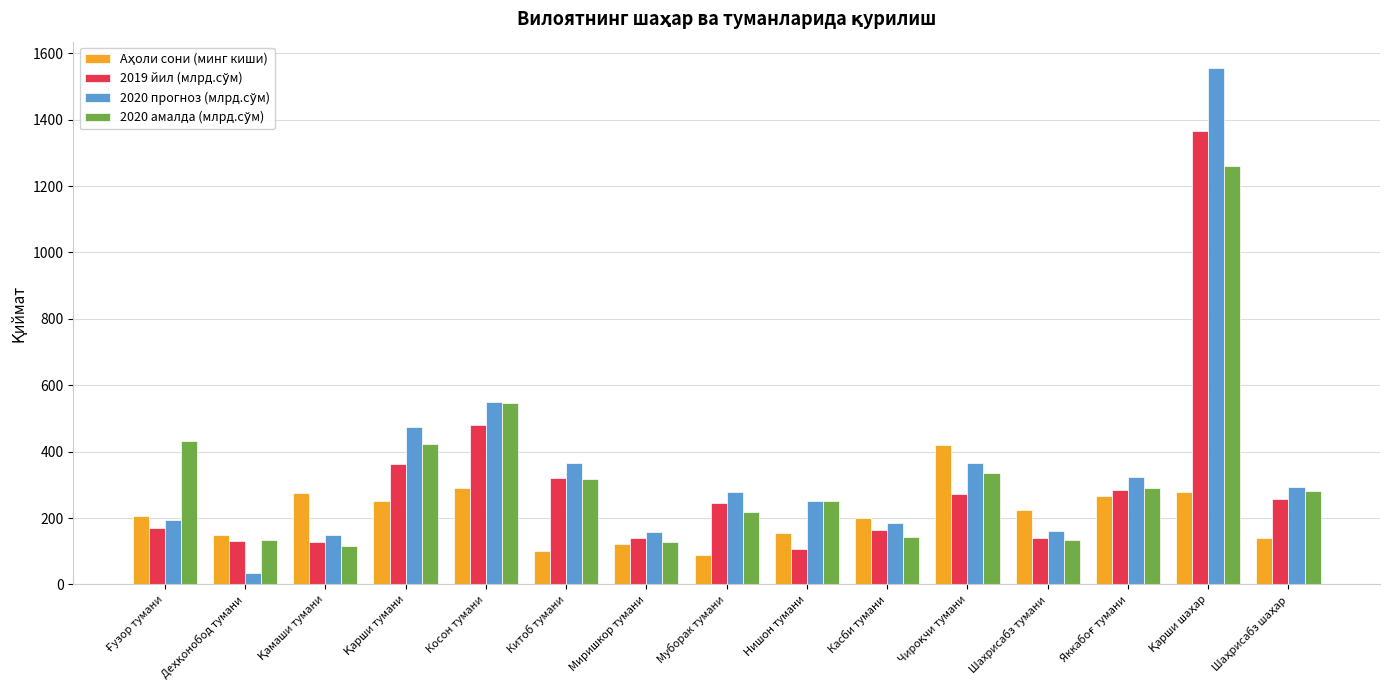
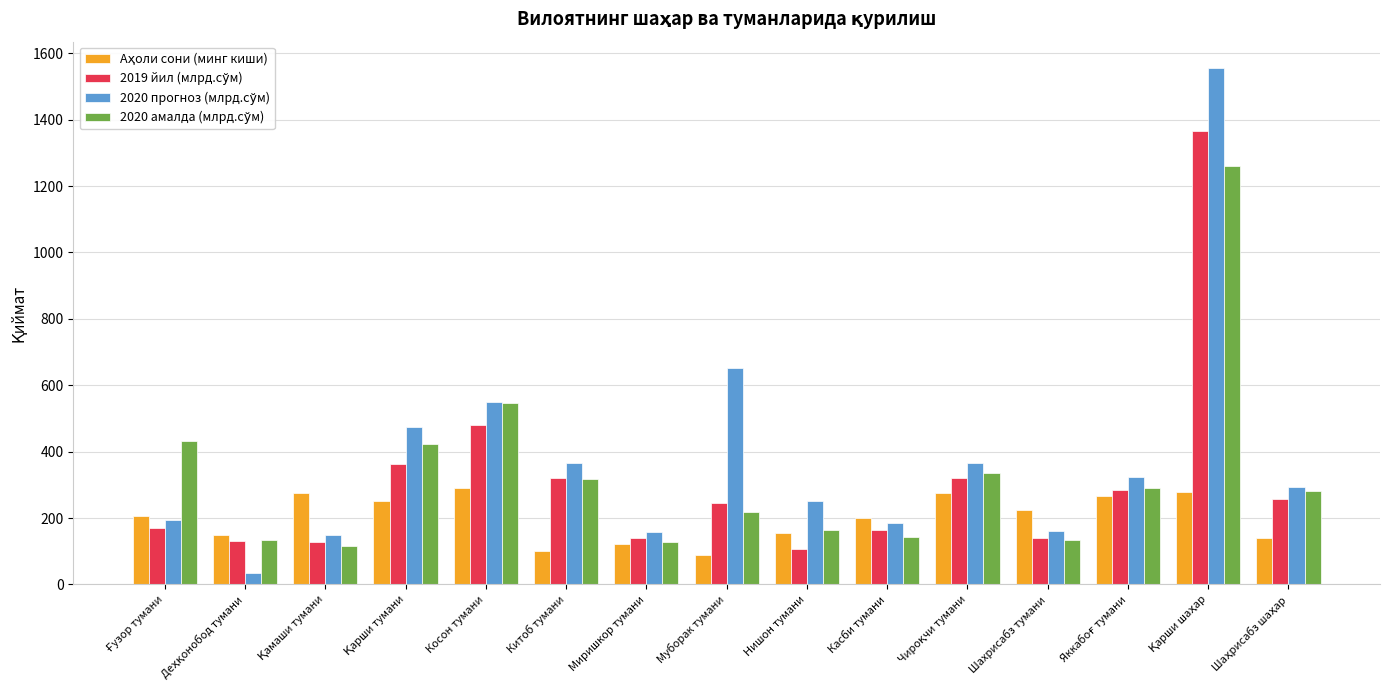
2020 прогноз (млрд.сўм), Муборак тумани: 280 -> 650
2020 амалда (млрд.сўм), Нишон тумани: 250 -> 160
Аҳоли сони (минг киши), Чироқчи тумани: 420 -> 280
2019 йил (млрд.сўм), Чироқчи тумани: 270 -> 320
